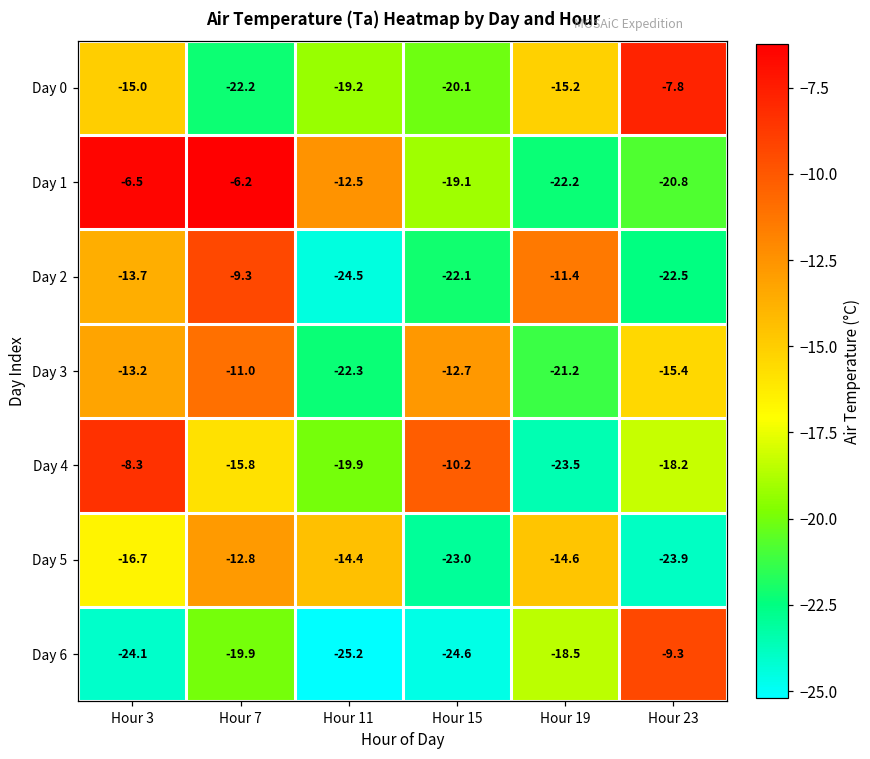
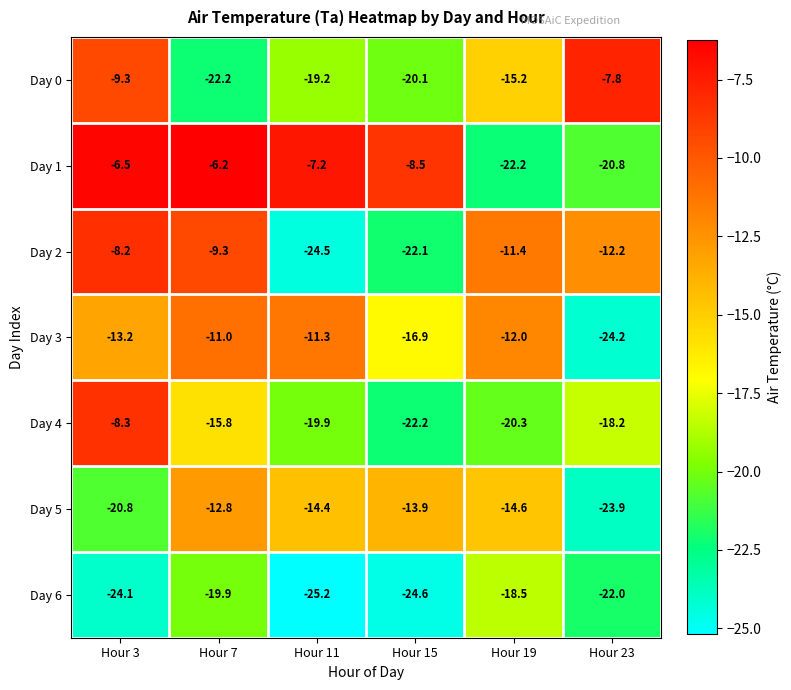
Day 0, Hour 3: -15.0 -> -9.3
Day 1, Hour 11: -12.5 -> -7.2
Day 1, Hour 15: -19.1 -> -8.5
Day 2, Hour 3: -13.7 -> -8.2
Day 2, Hour 23: -22.5 -> -12.2
Day 3, Hour 11: -22.3 -> -11.3
Day 3, Hour 15: -12.7 -> -16.9
Day 3, Hour 19: -21.2 -> -12.0
Day 3, Hour 23: -15.4 -> -24.2
Day 4, Hour 15: -10.2 -> -22.2
Day 4, Hour 19: -23.5 -> -20.3
Day 5, Hour 3: -16.7 -> -20.8
Day 5, Hour 15: -23.0 -> -13.9
Day 6, Hour 23: -9.3 -> -22.0
